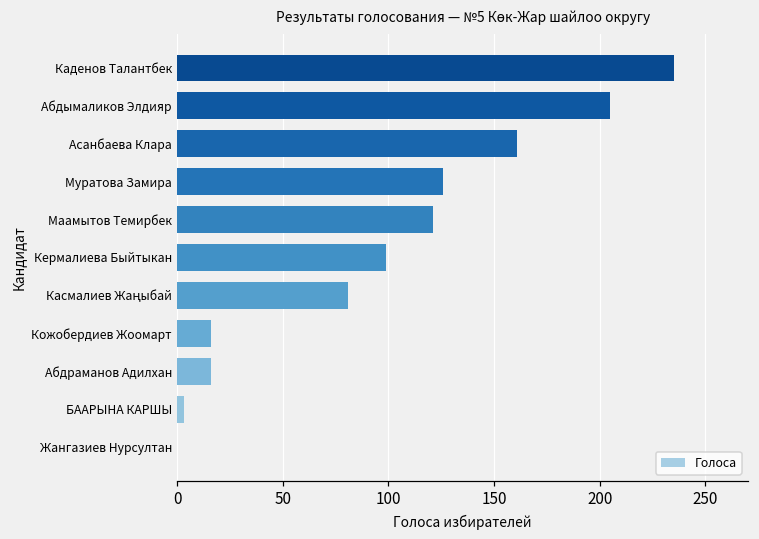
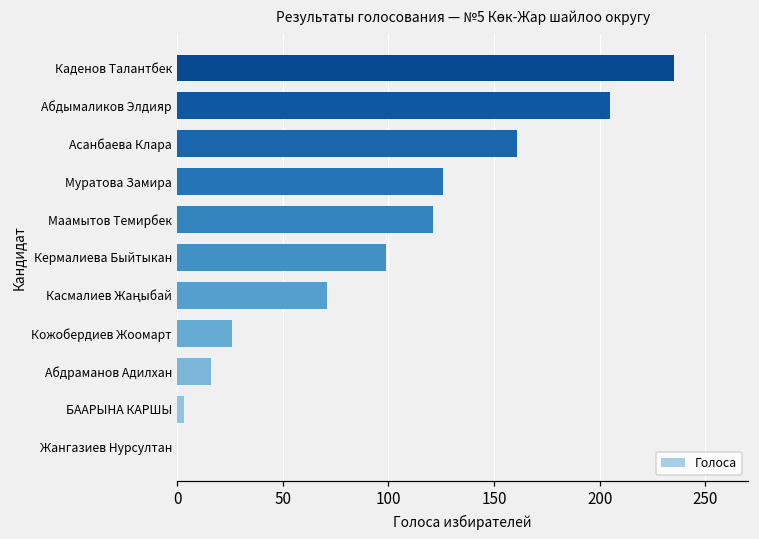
Касмалиев Жаңыбай: 81 -> 71
Кожобердиев Жоомарт: 16 -> 26
